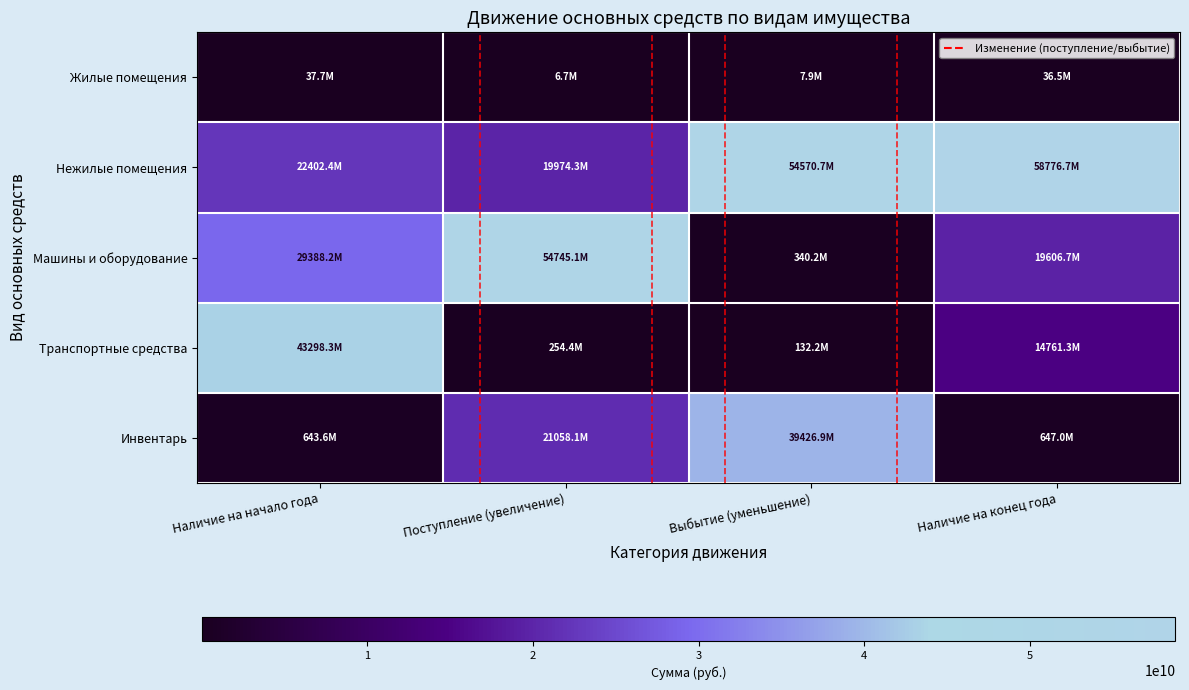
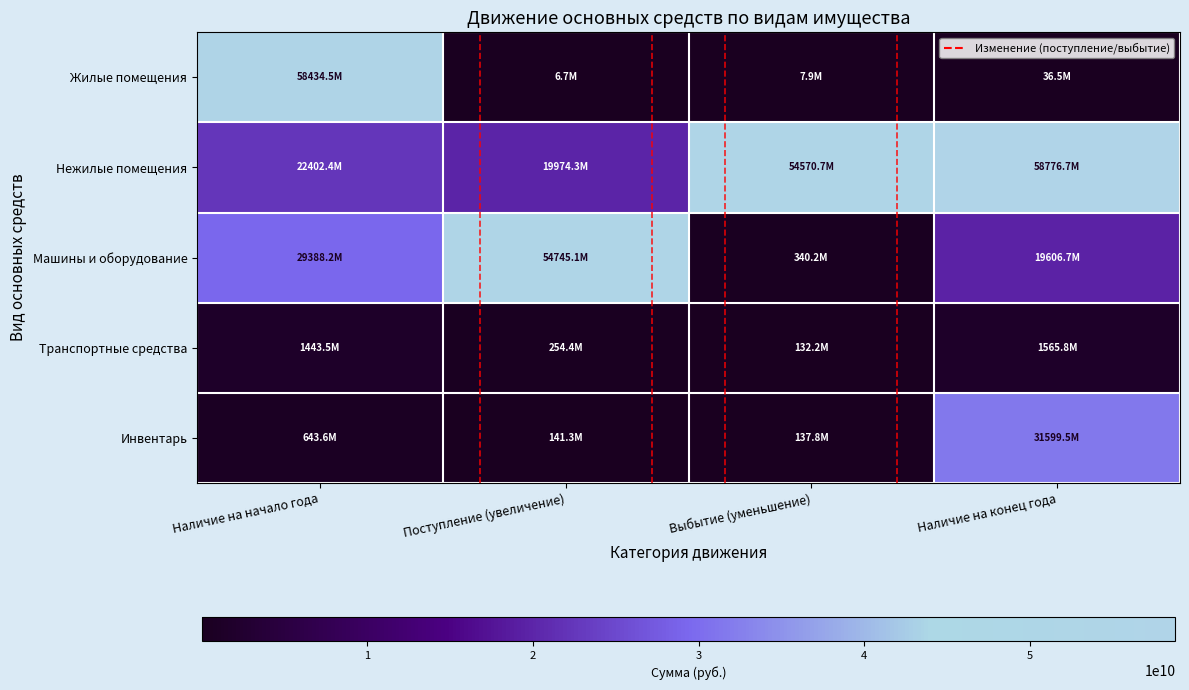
Жилые помещения, Наличие на начало года: 37.7M -> 58434.5M
Транспортные средства, Наличие на начало года: 43298.3M -> 1443.5M
Транспортные средства, Наличие на конец года: 14761.3M -> 1565.8M
Инвентарь, Поступление (увеличение): 21058.1M -> 141.3M
Инвентарь, Выбытие (уменьшение): 39426.9M -> 137.8M
Инвентарь, Наличие на конец года: 647.0M -> 31599.5M
